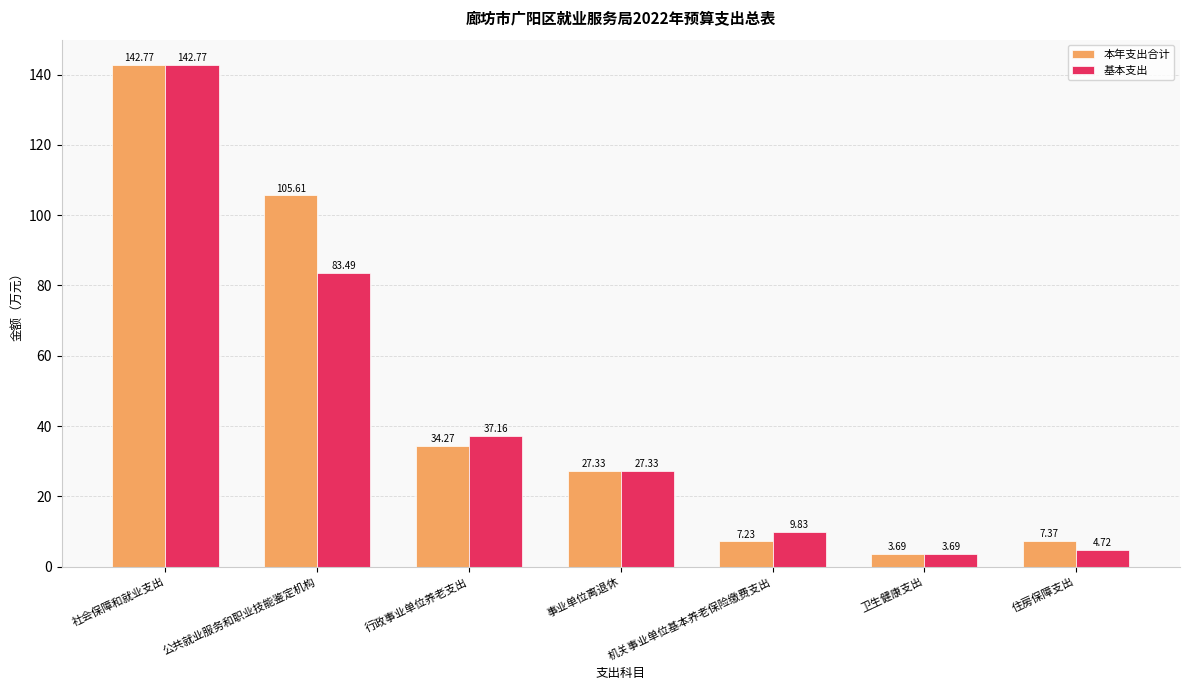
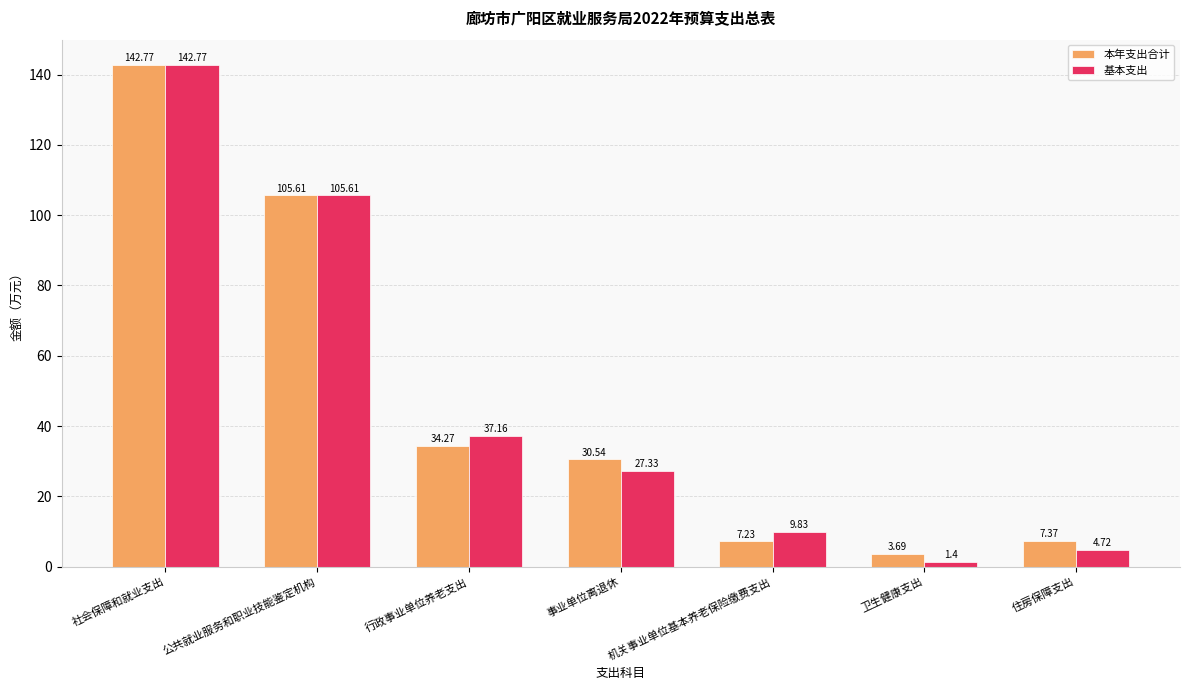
基本支出, 公共就业服务和职业技能鉴定机构: 83.49 -> 105.61
本年支出合计, 事业单位离退休: 27.33 -> 30.54
基本支出, 卫生健康支出: 3.69 -> 1.4
